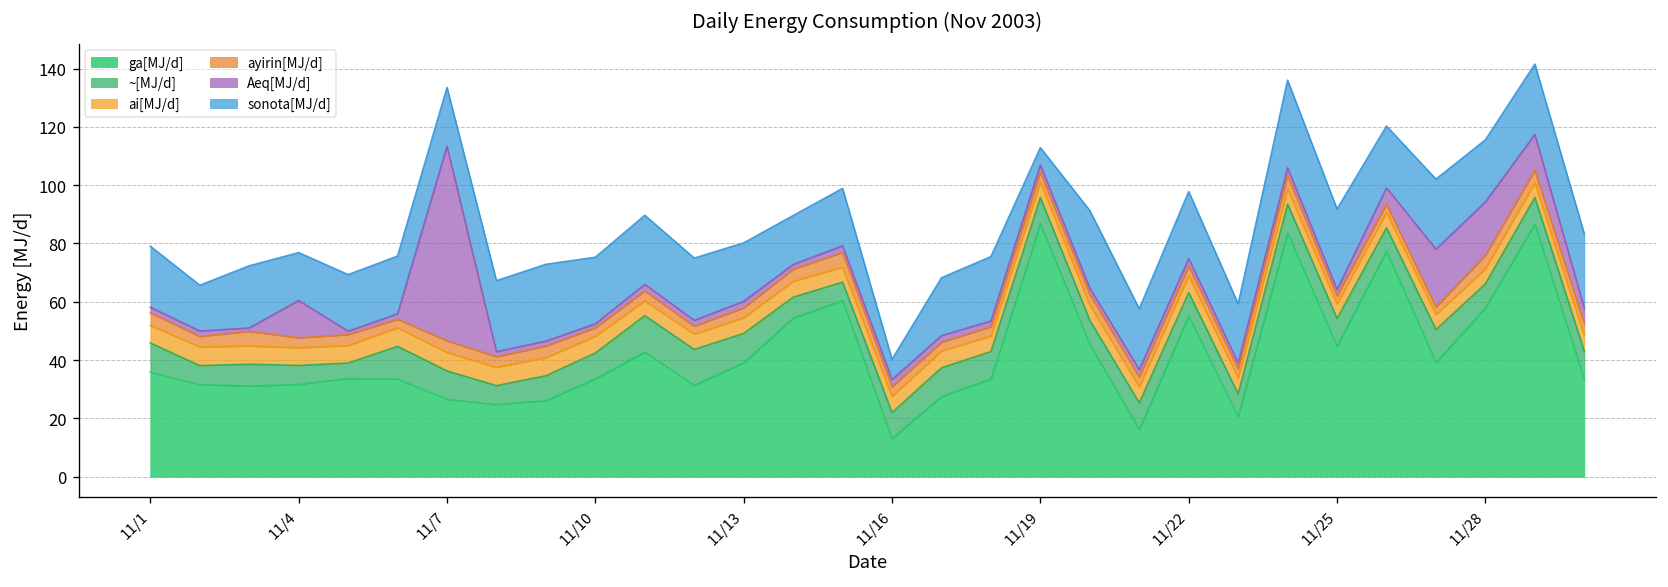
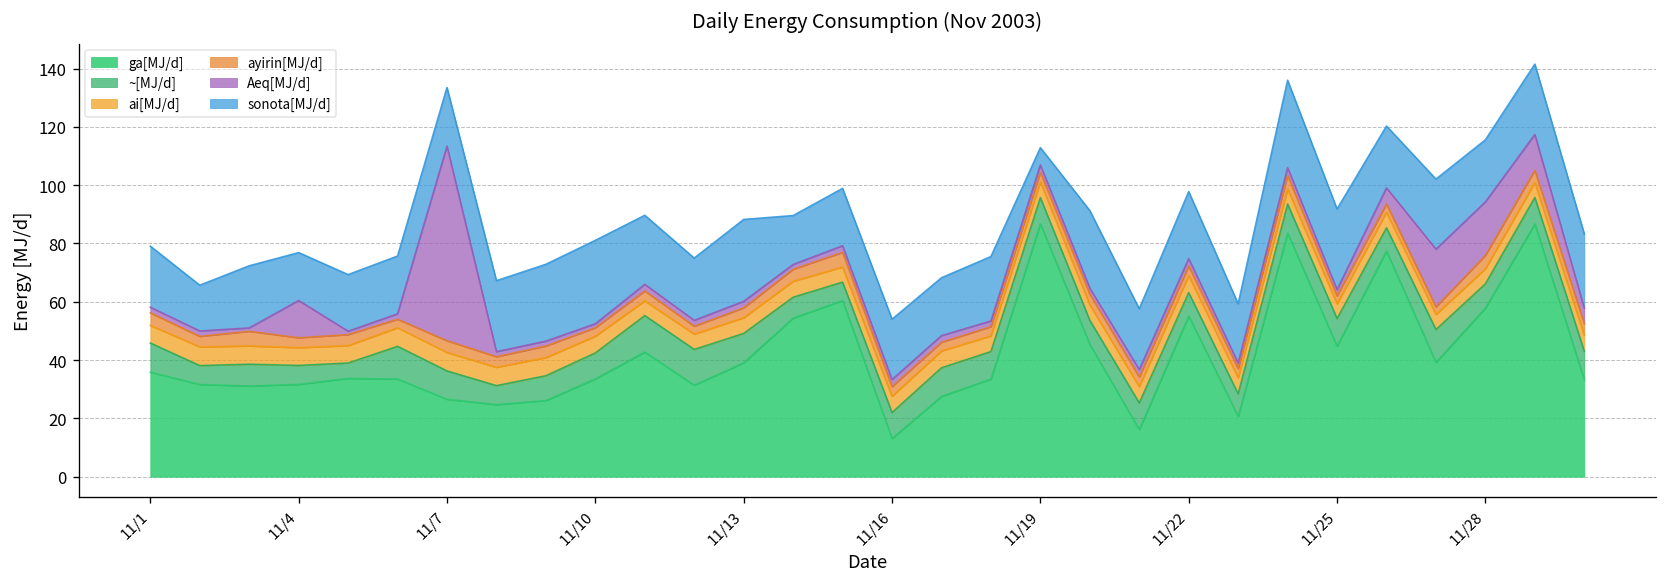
sonota[MJ/d], 11/10: 23 -> 29
sonota[MJ/d], 11/13: 20 -> 28
sonota[MJ/d], 11/16: 7 -> 21
